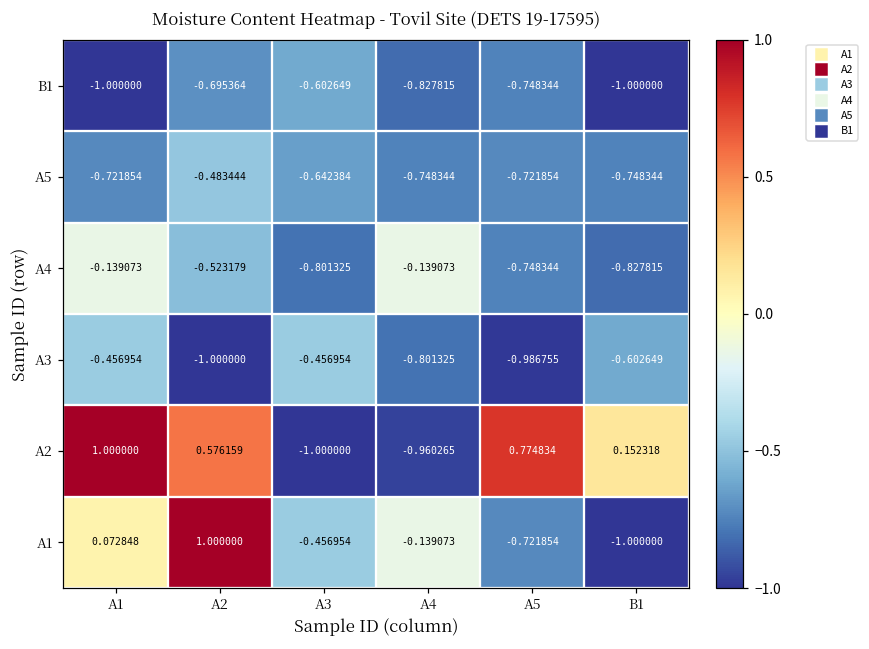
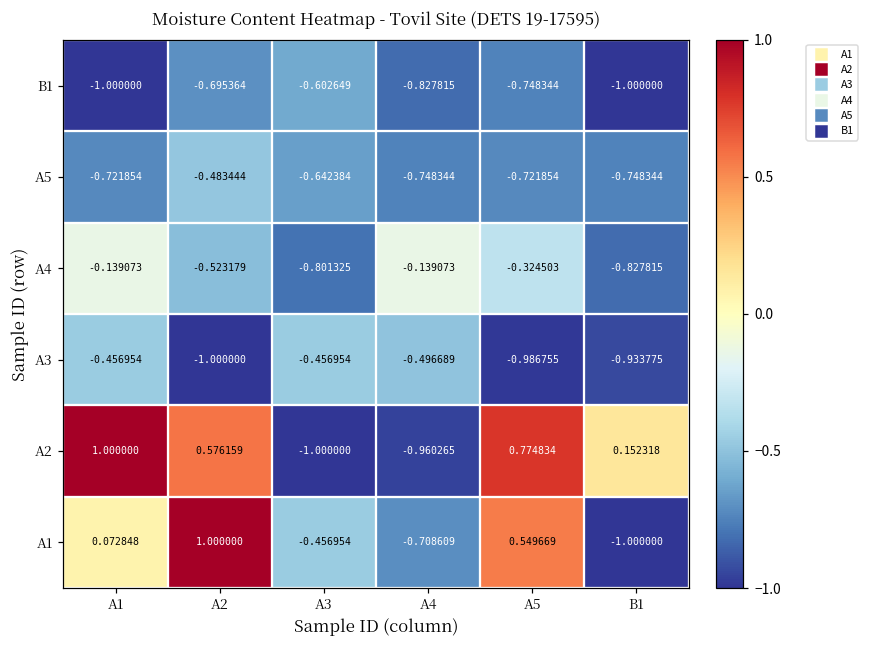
A4, A5: -0.748344 -> -0.324503
A3, A4: -0.801325 -> -0.496689
A3, B1: -0.602649 -> -0.933775
A1, A4: -0.139073 -> -0.708609
A1, A5: -0.721854 -> 0.549669
